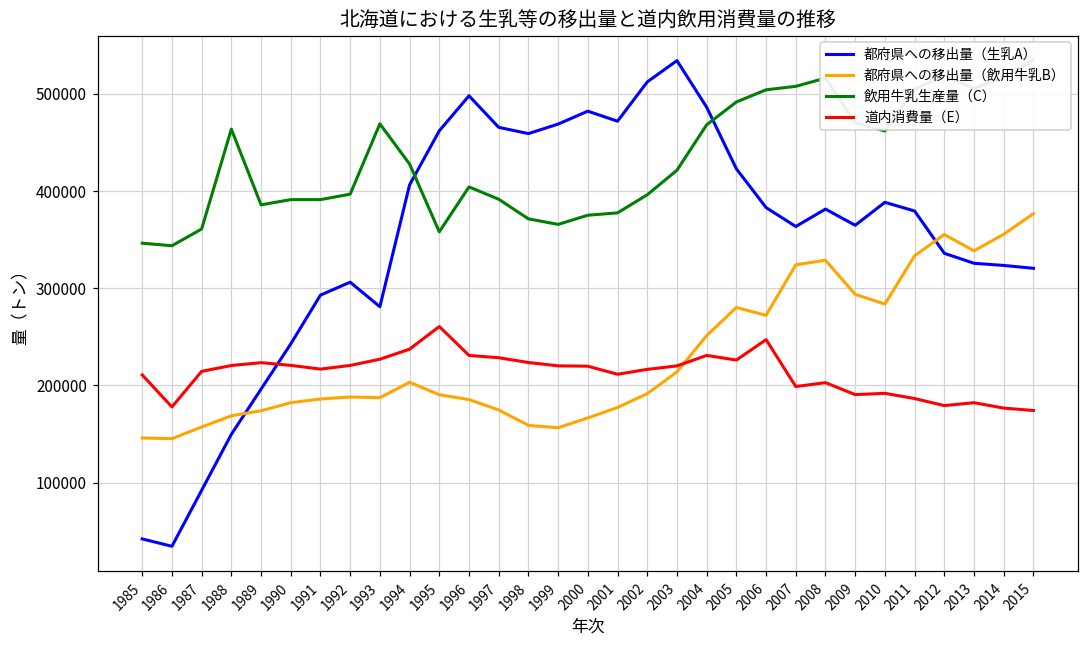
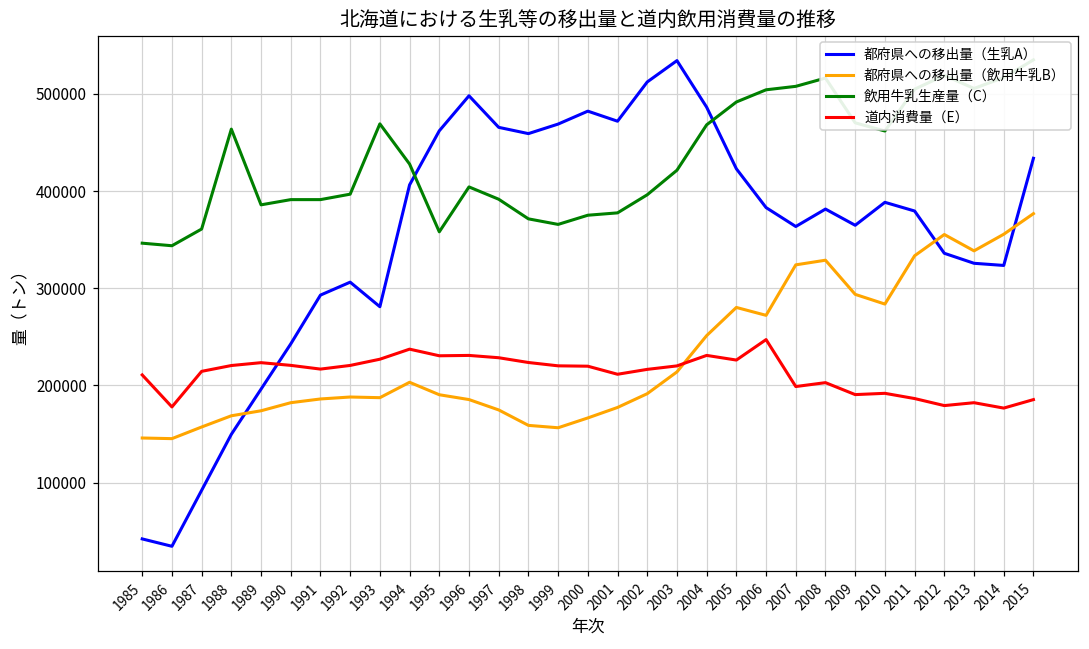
道内消費量（E）, 1995: 260000 -> 230000
都府県への移出量（生乳A）, 2015: 320000 -> 430000
道内消費量（E）, 2015: 170000 -> 190000
